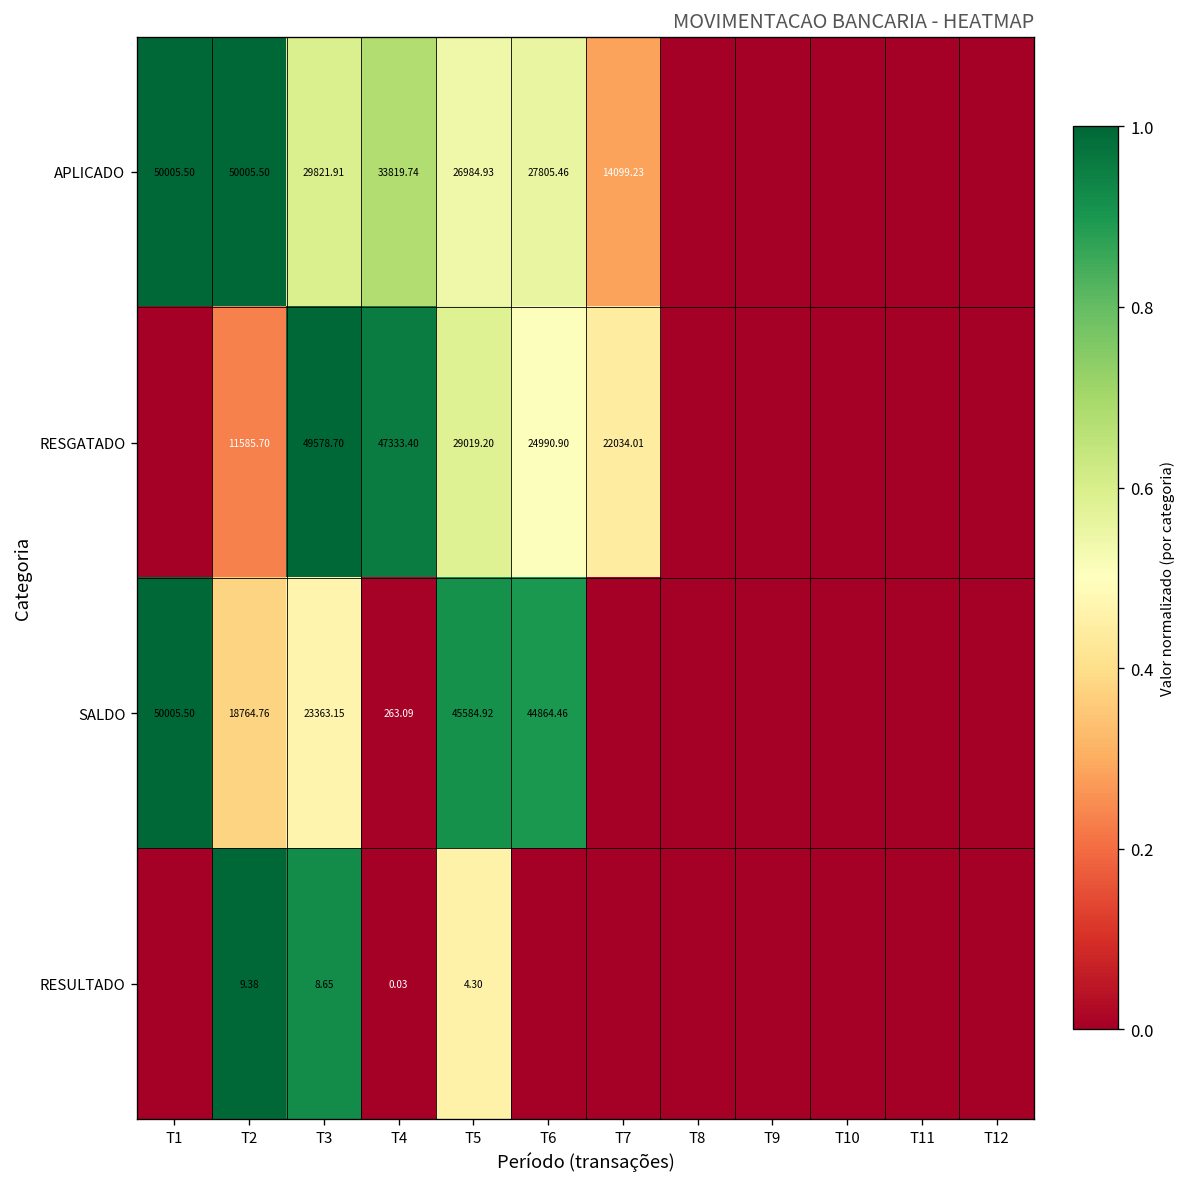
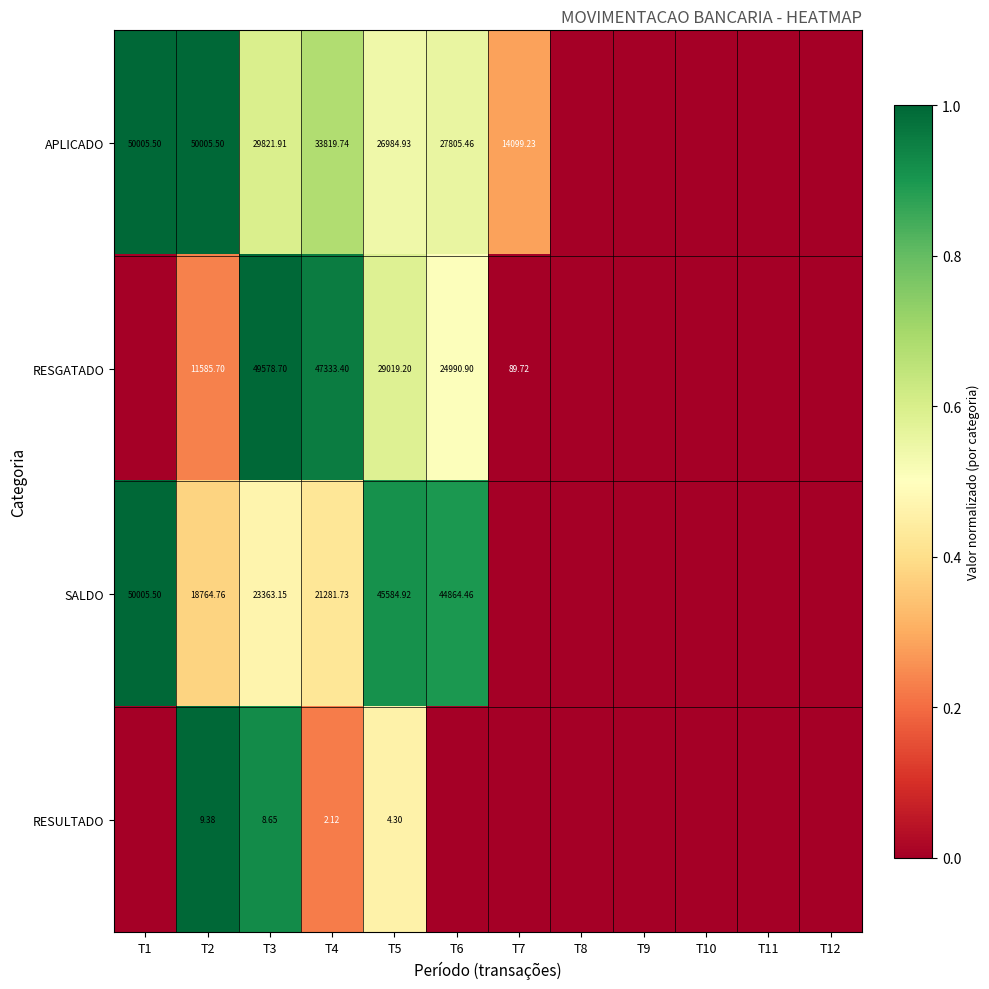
RESGATADO, T7: 22034.01 -> 89.72
SALDO, T4: 263.09 -> 21281.73
RESULTADO, T4: 0.03 -> 2.12
